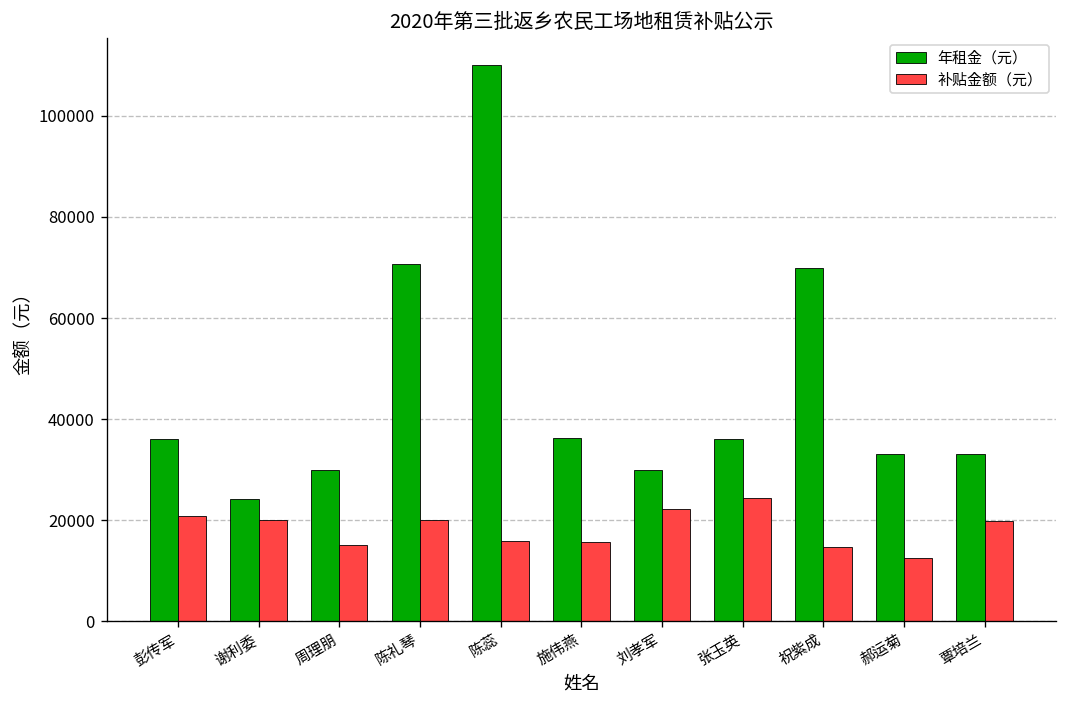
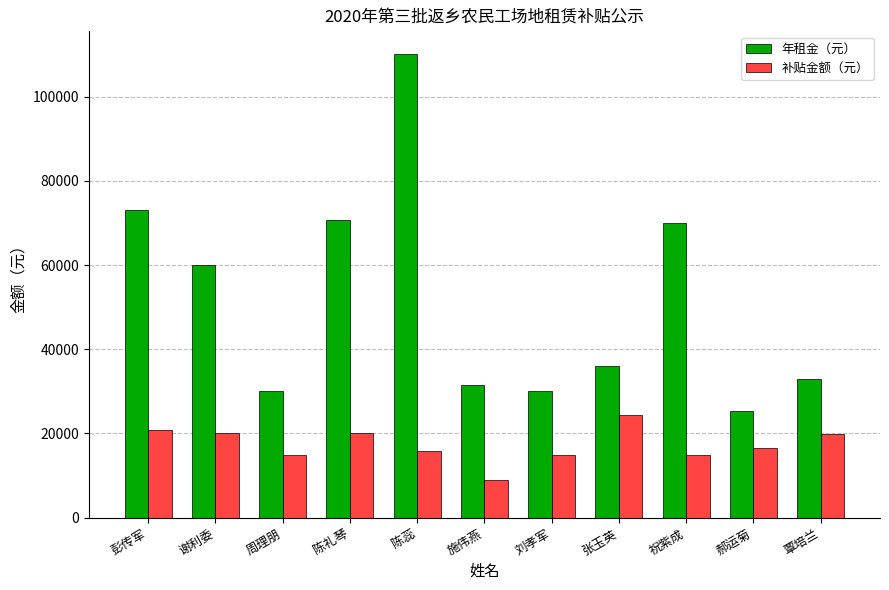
年租金（元）, 彭传军: 36000 -> 73000
年租金（元）, 谢利委: 24000 -> 60000
年租金（元）, 施伟燕: 36000 -> 32000
补贴金额（元）, 施伟燕: 16000 -> 9000
补贴金额（元）, 刘孝军: 22000 -> 15000
年租金（元）, 郝运菊: 33000 -> 25000
补贴金额（元）, 郝运菊: 13000 -> 17000
